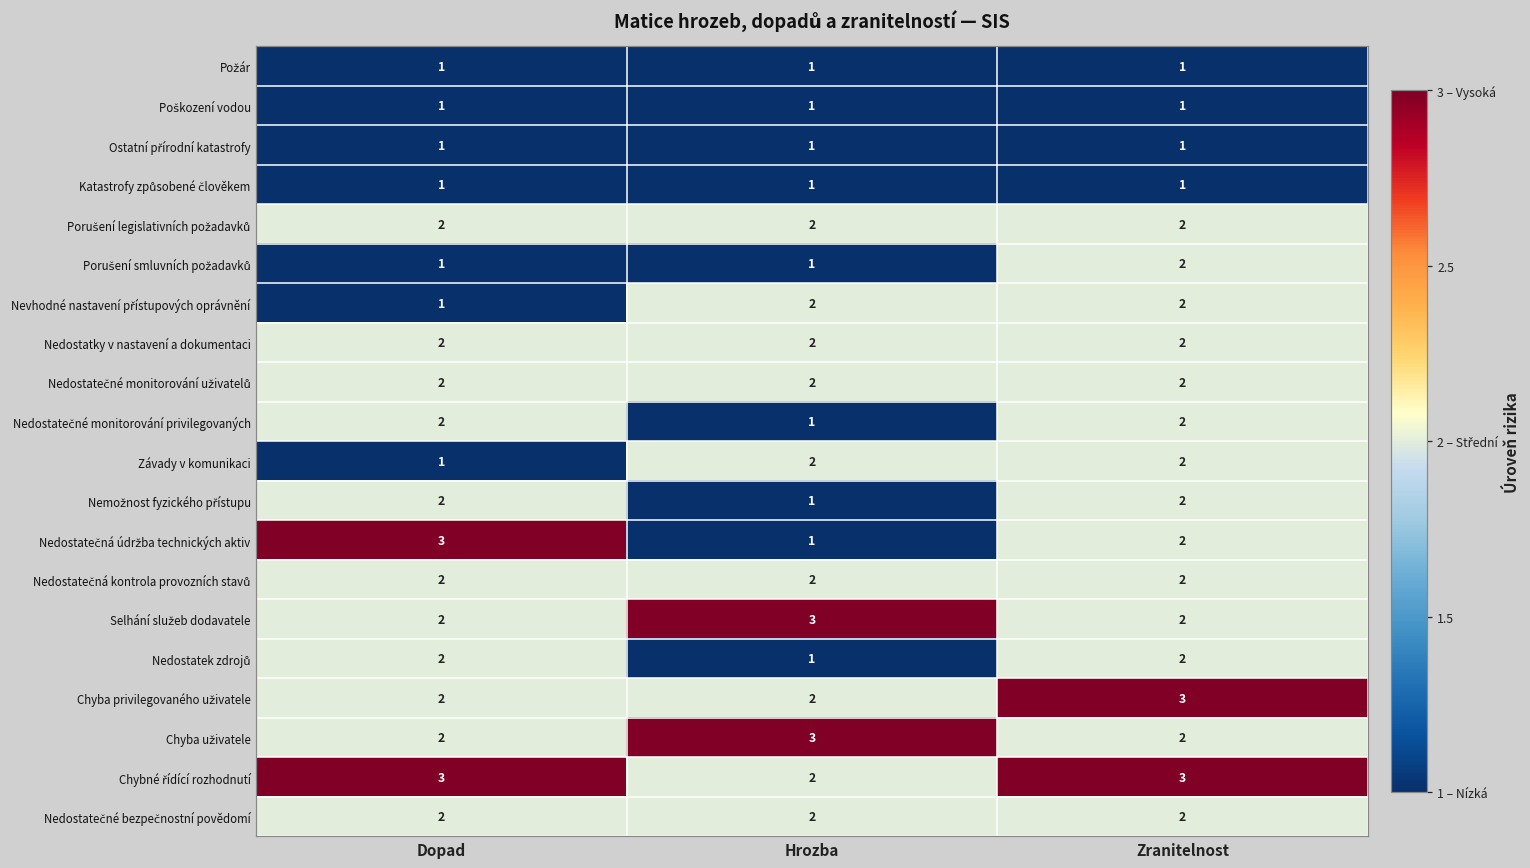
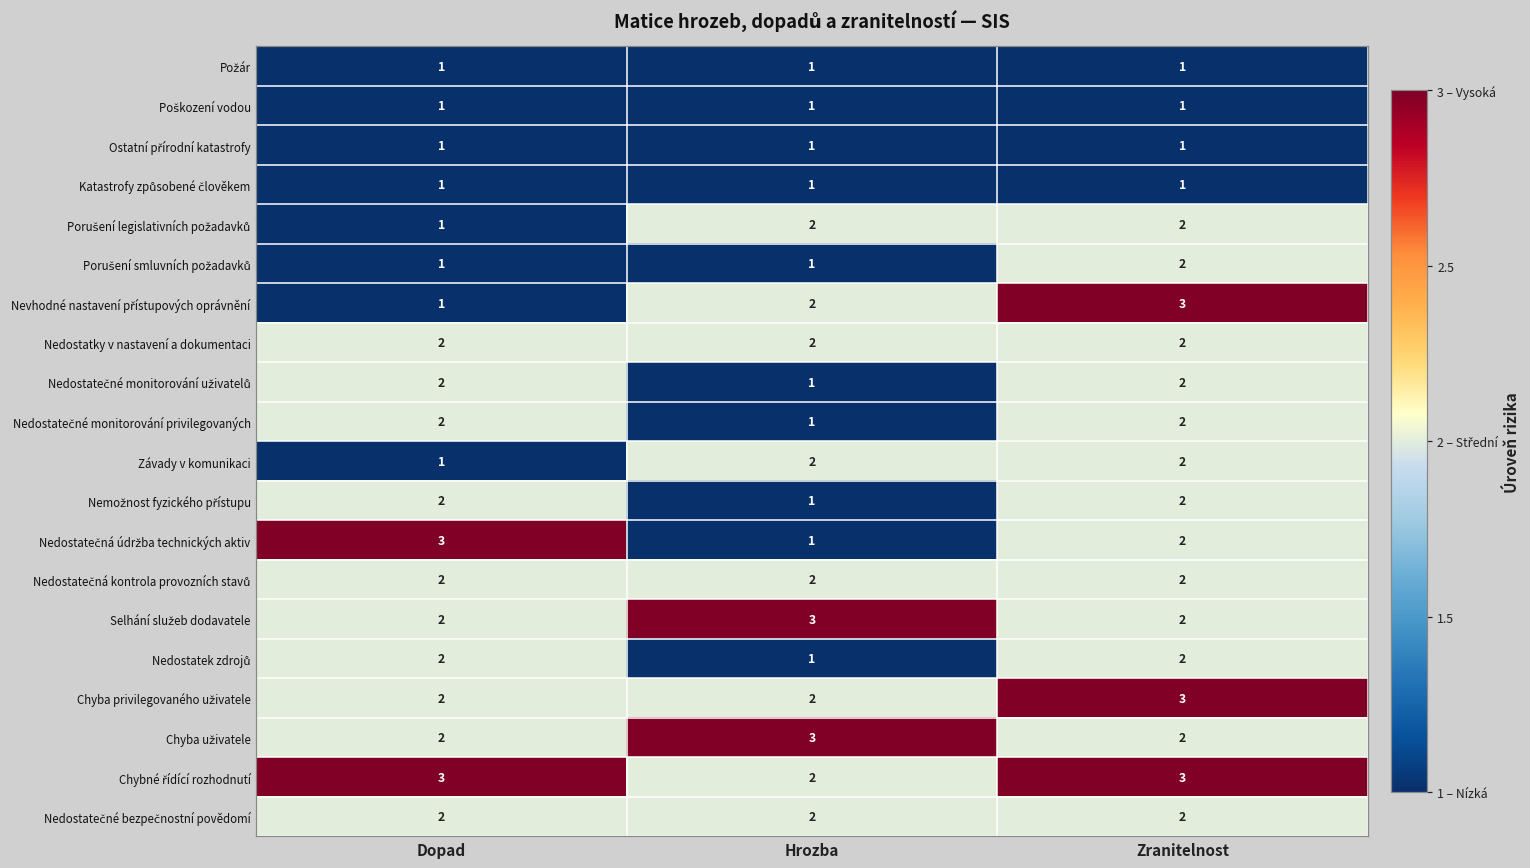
Porušení legislativních požadavků, Dopad: 2 -> 1
Nevhodné nastavení přístupových oprávnění, Zranitelnost: 2 -> 3
Nedostatečné monitorování uživatelů, Hrozba: 2 -> 1
